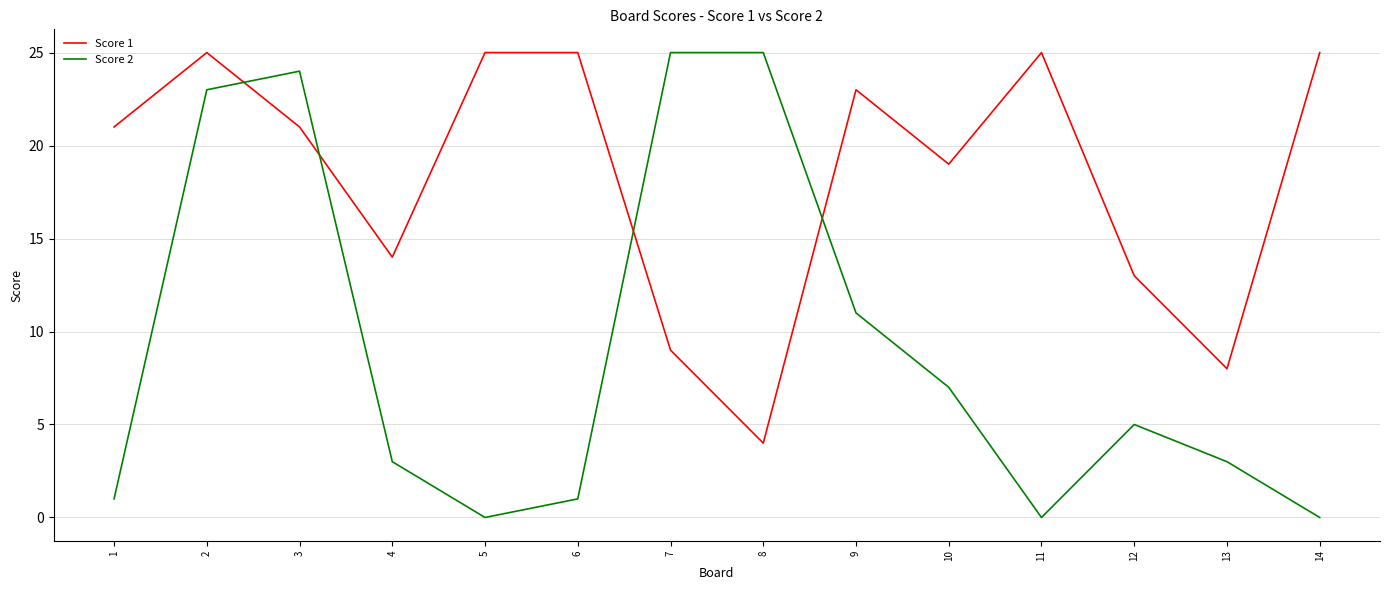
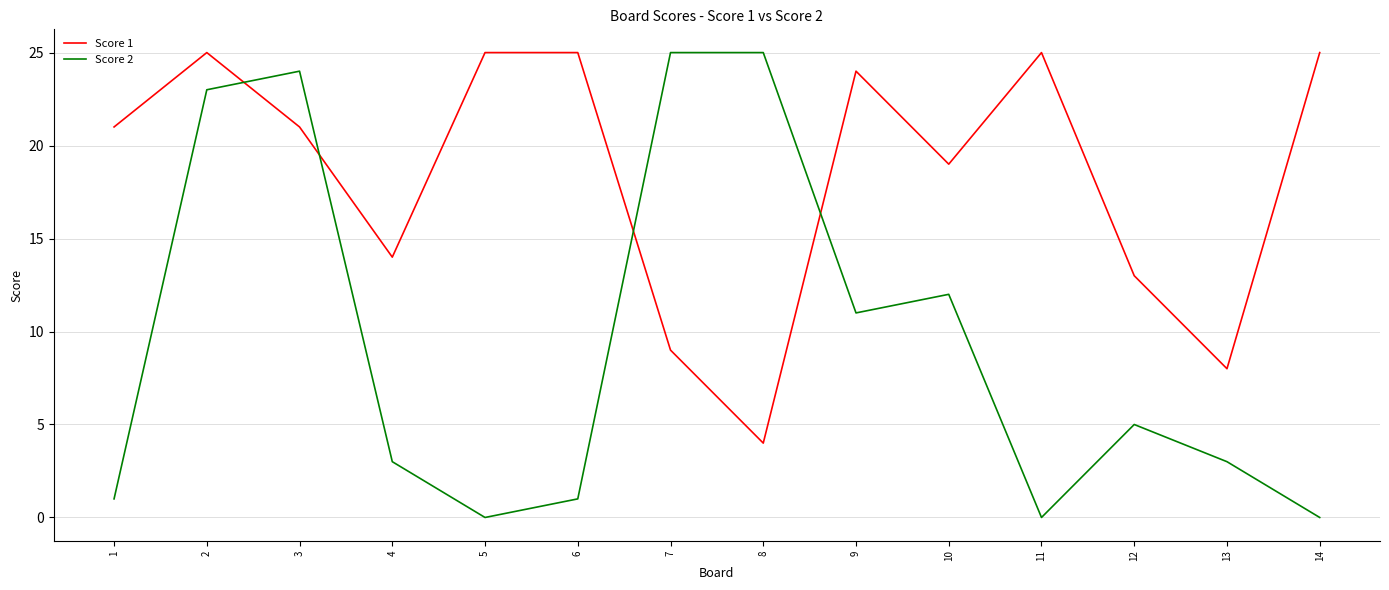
Score 1, 9: 23 -> 24
Score 2, 10: 7 -> 12
